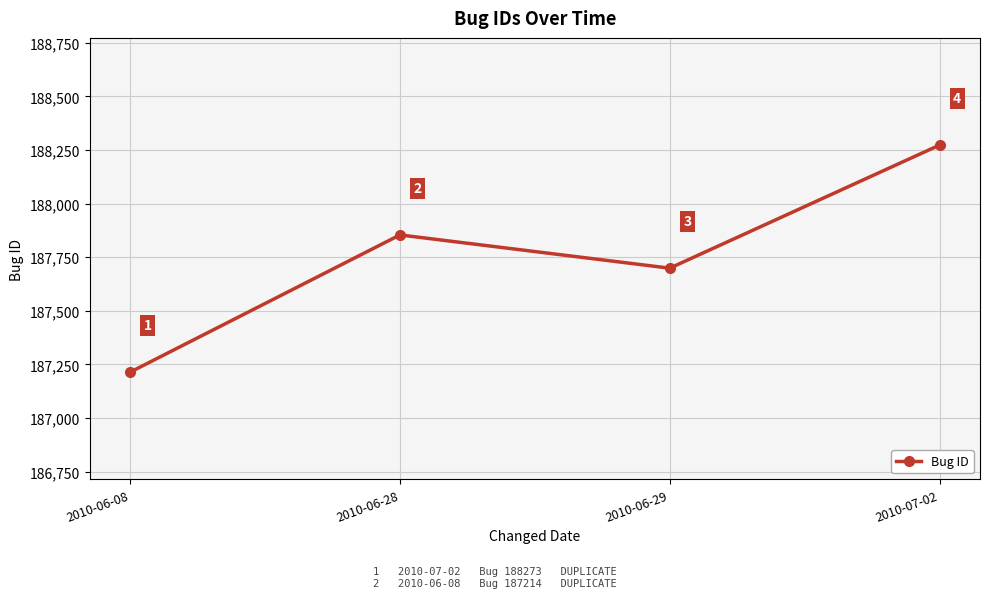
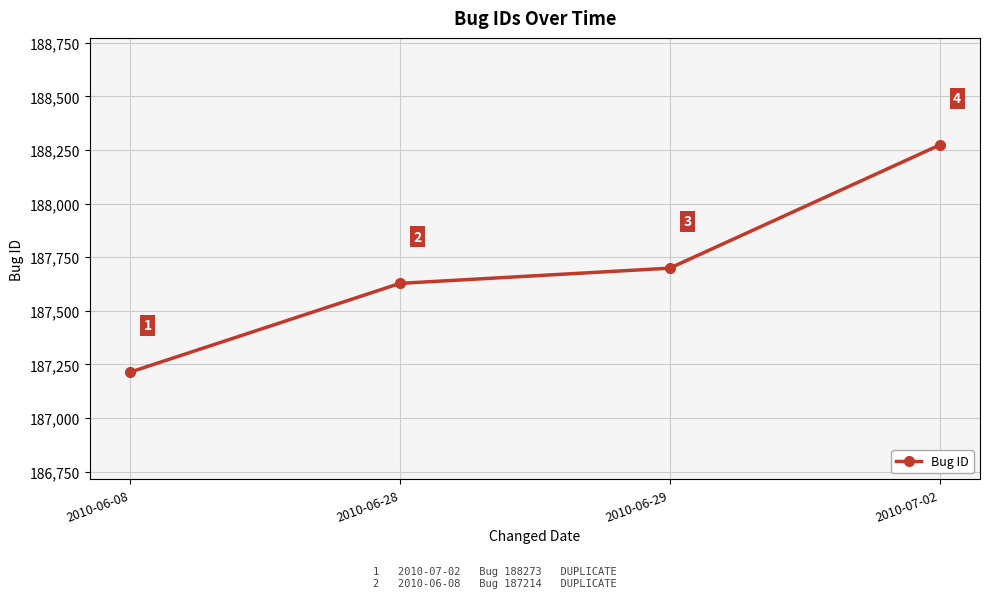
2010-06-28: 187,850 -> 187,630
